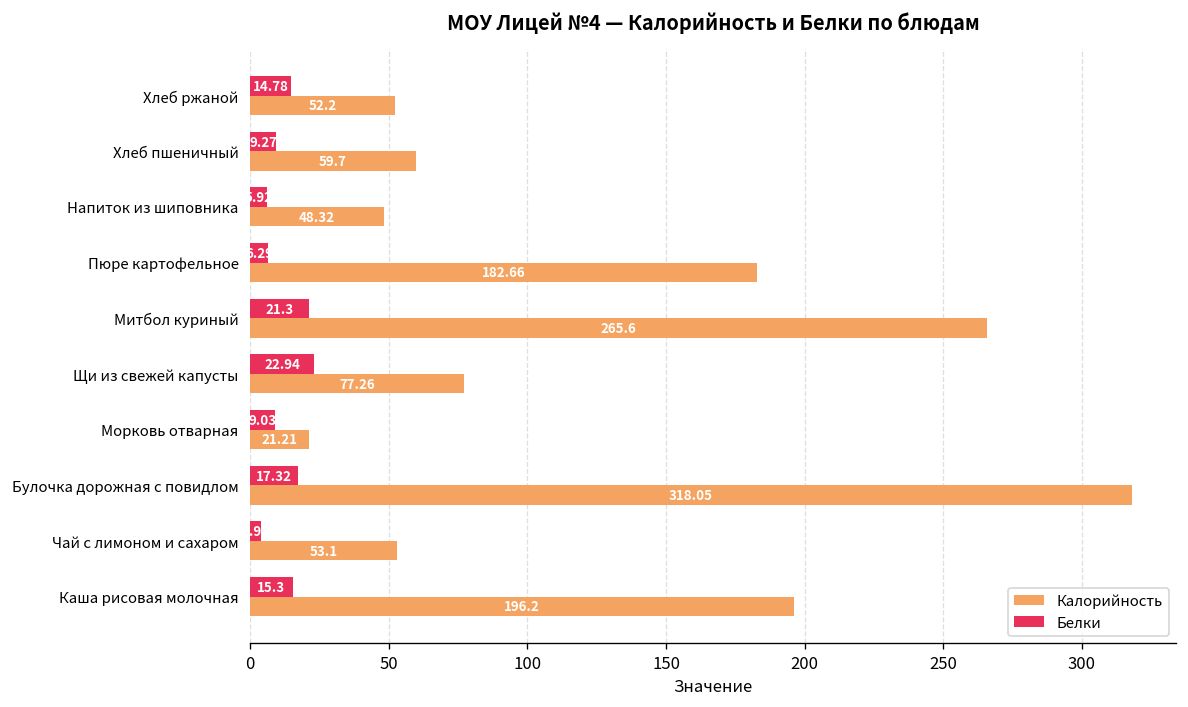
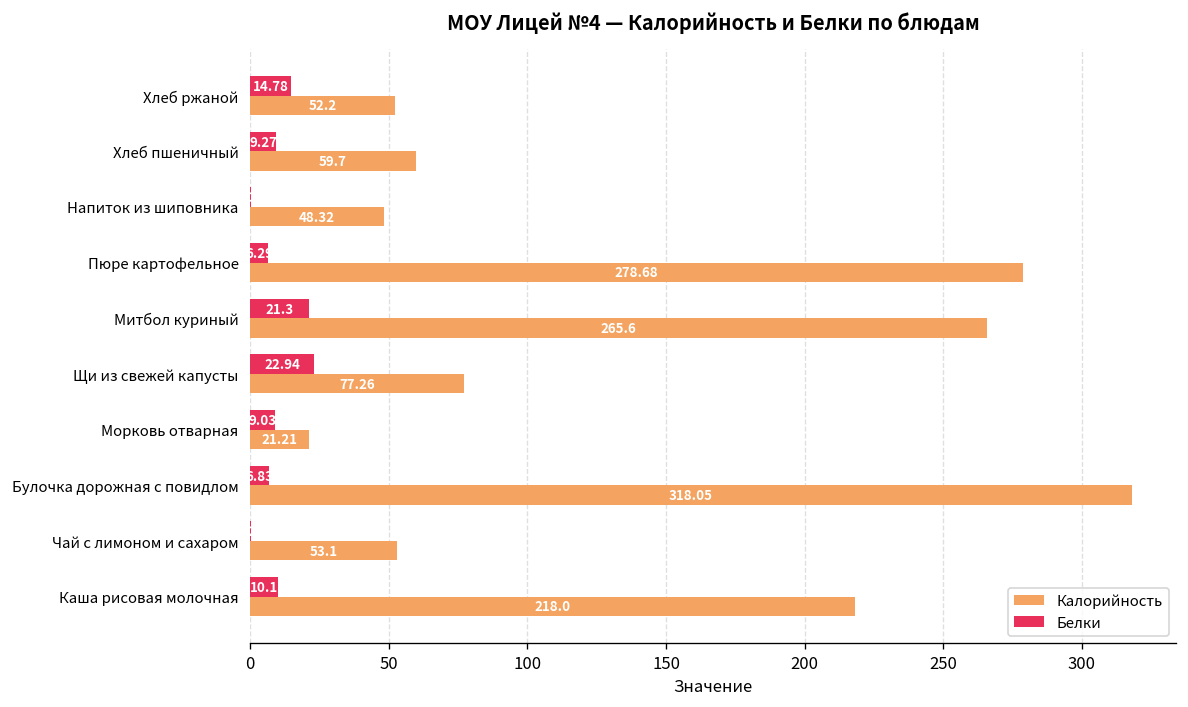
Белки, Напиток из шиповника: 6 -> 0
Калорийность, Пюре картофельное: 182.66 -> 278.68
Белки, Булочка дорожная с повидлом: 17.32 -> 6.83
Белки, Чай с лимоном и сахаром: 4 -> 0
Белки, Каша рисовая молочная: 15.3 -> 10.1
Калорийность, Каша рисовая молочная: 196.2 -> 218.0
